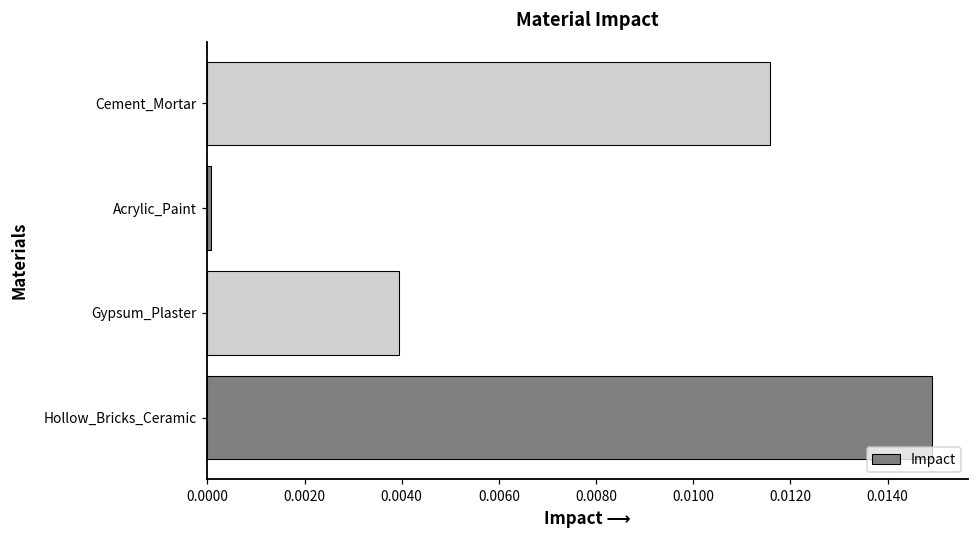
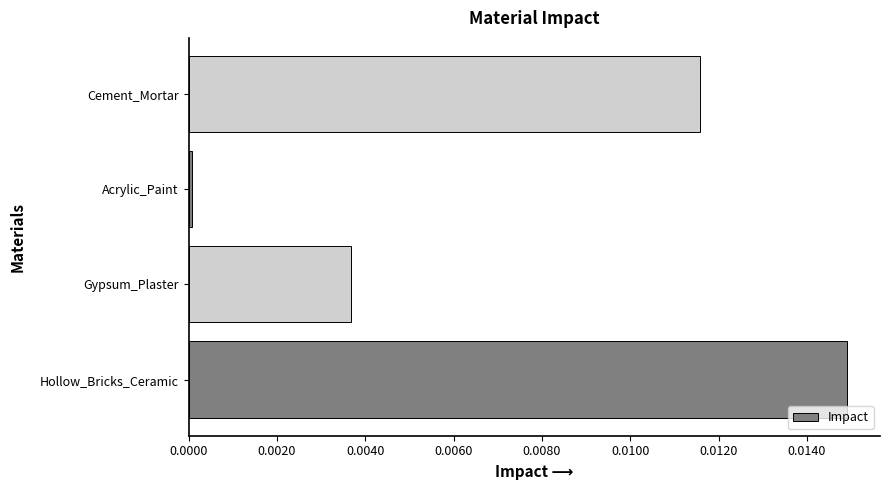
Gypsum_Plaster: 0.0039 -> 0.0037
